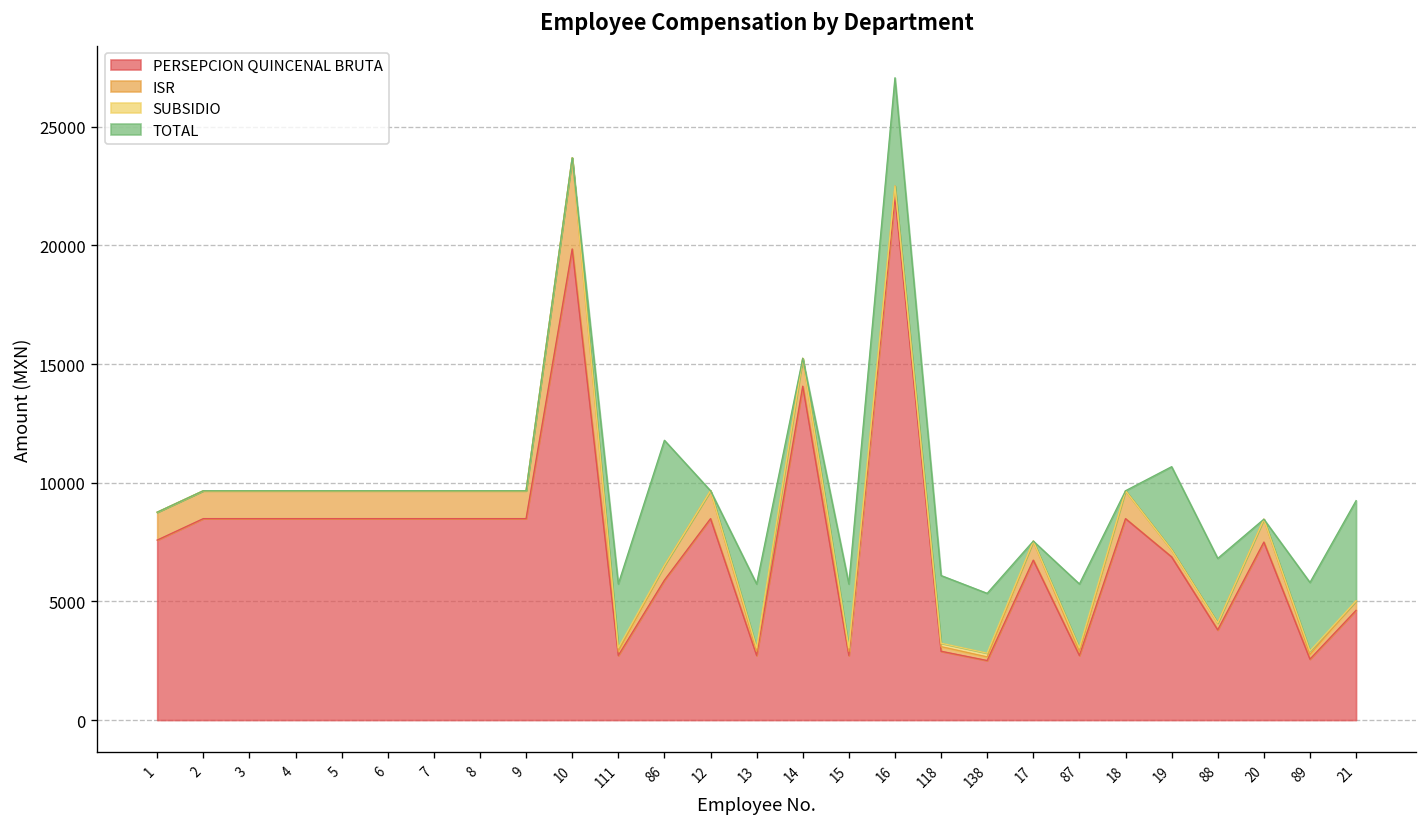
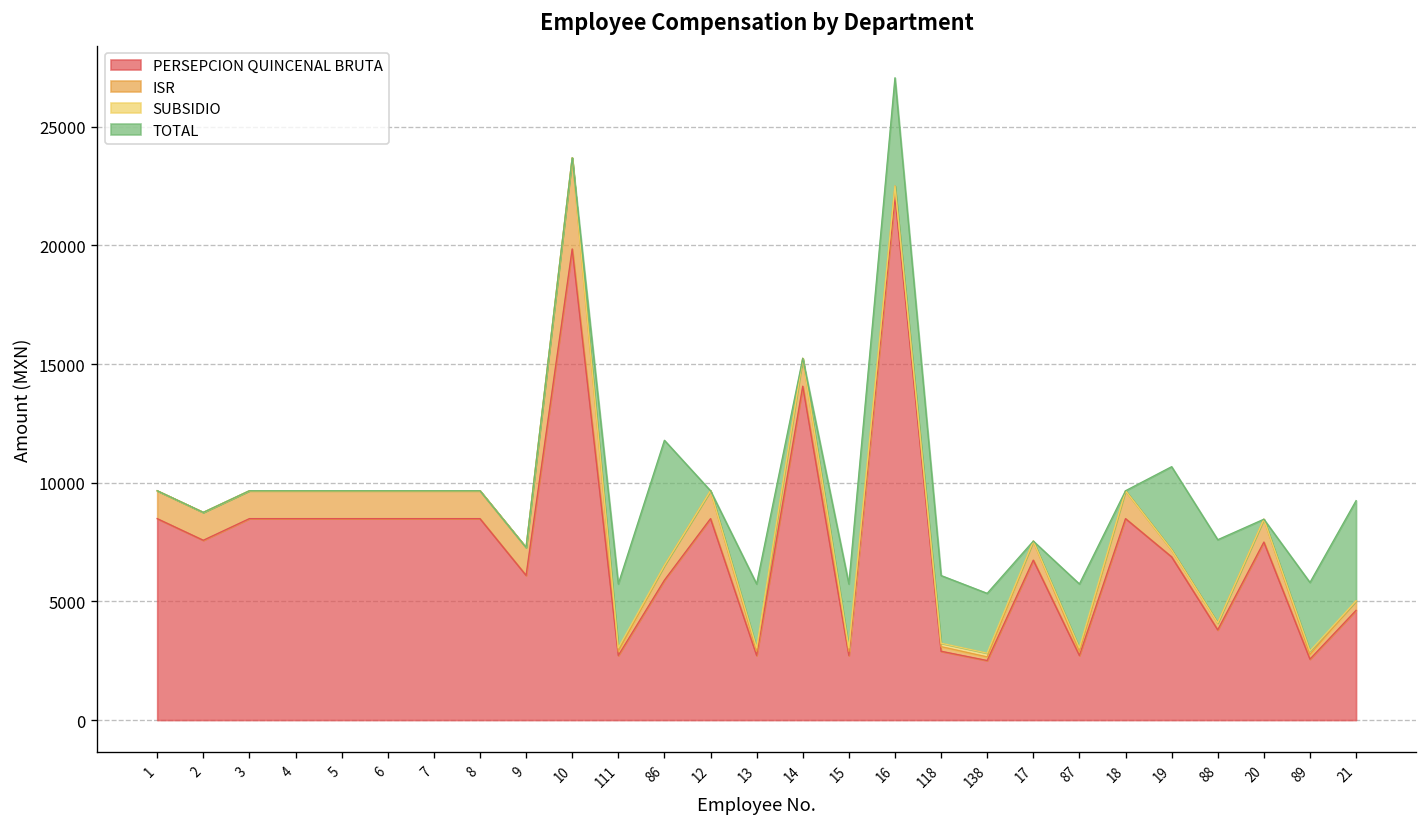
PERSEPCION QUINCENAL BRUTA, 1: 7600 -> 8500
PERSEPCION QUINCENAL BRUTA, 2: 8500 -> 7600
PERSEPCION QUINCENAL BRUTA, 9: 8500 -> 6100
TOTAL, 88: 2700 -> 3500
